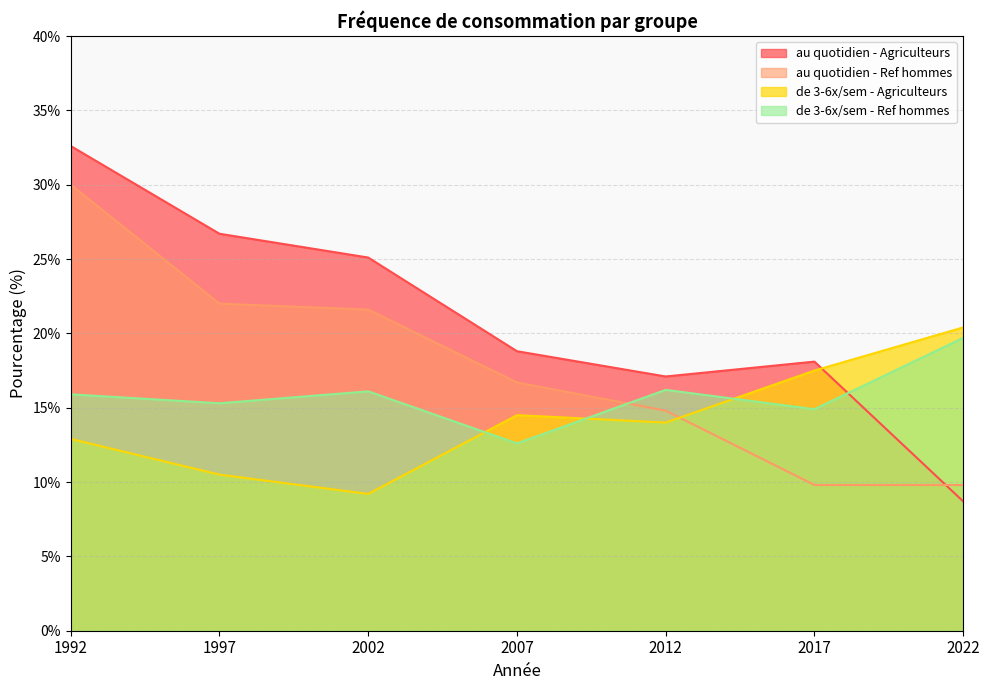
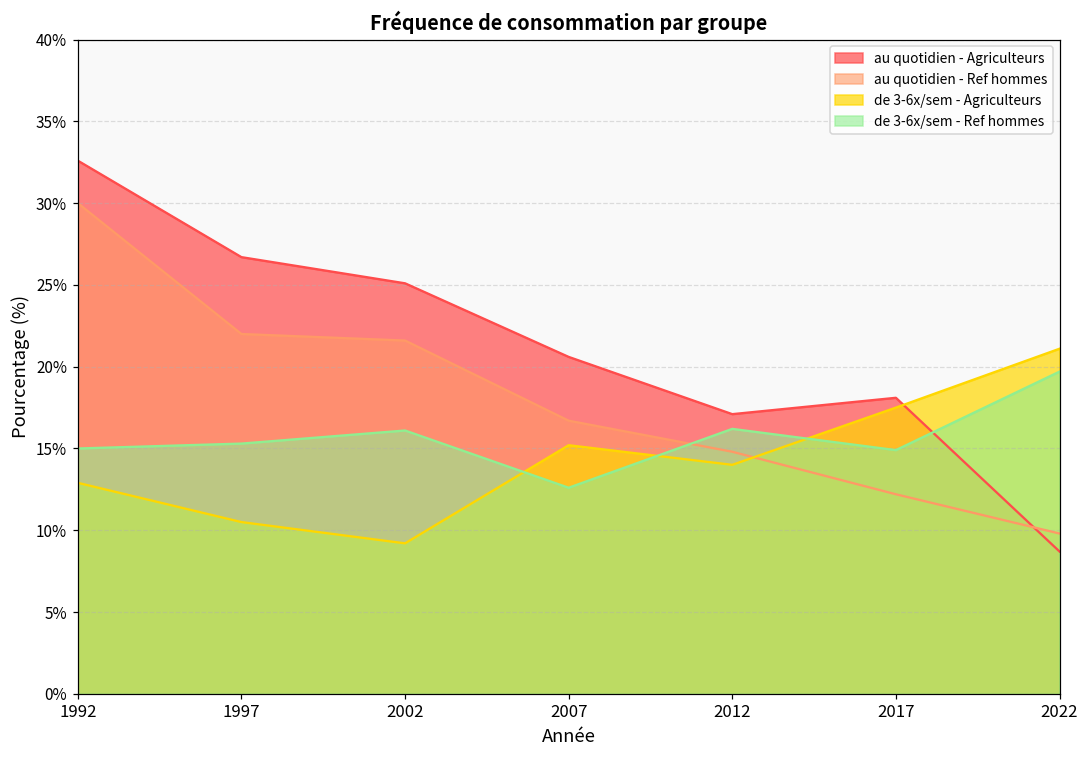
de 3-6x/sem - Ref hommes, 1992: 15.9% -> 15.0%
au quotidien - Agriculteurs, 2007: 18.8% -> 20.6%
de 3-6x/sem - Agriculteurs, 2007: 14.5% -> 15.2%
au quotidien - Ref hommes, 2017: 9.8% -> 12.2%
de 3-6x/sem - Agriculteurs, 2022: 20.4% -> 21.1%
